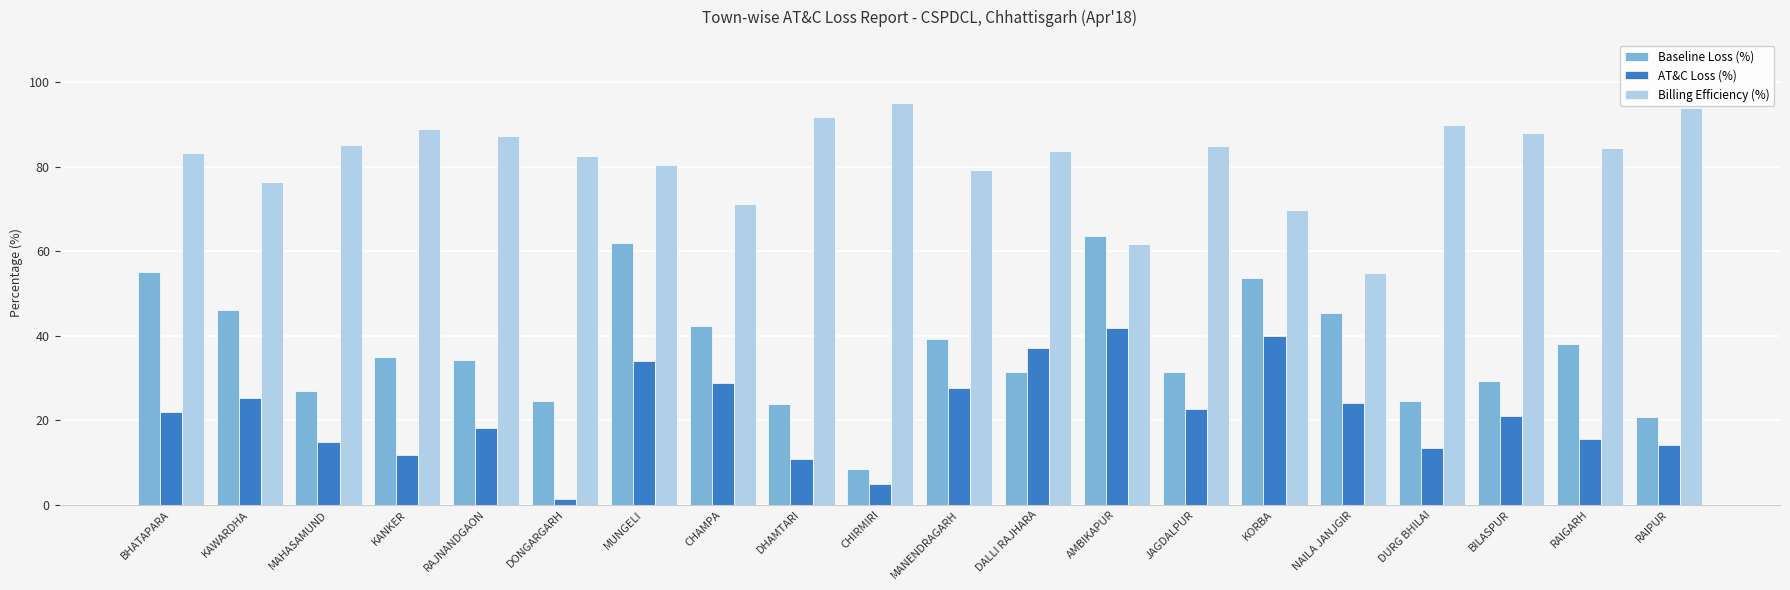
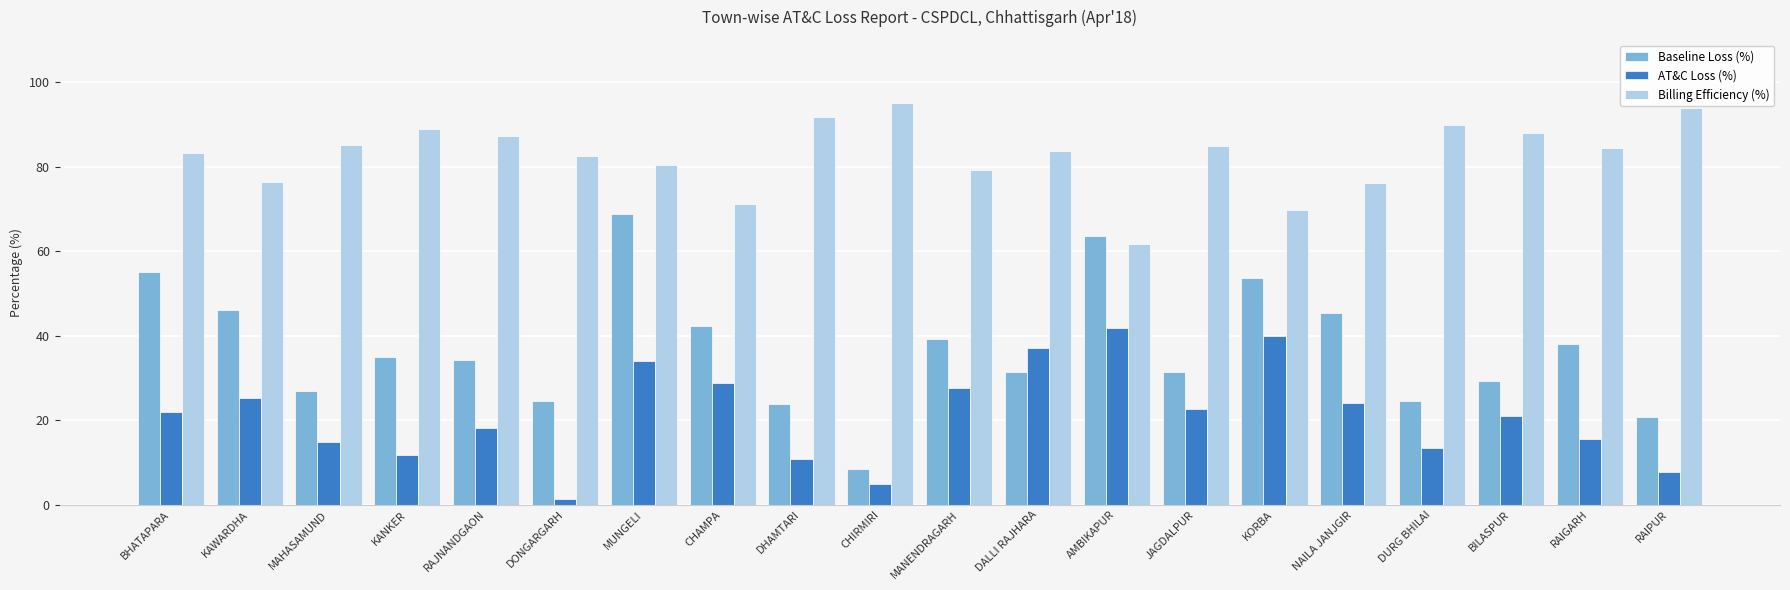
Baseline Loss (%), MUNGELI: 62 -> 69
Billing Efficiency (%), NAILA JANJGIR: 55 -> 76
AT&C Loss (%), RAIPUR: 14 -> 8
